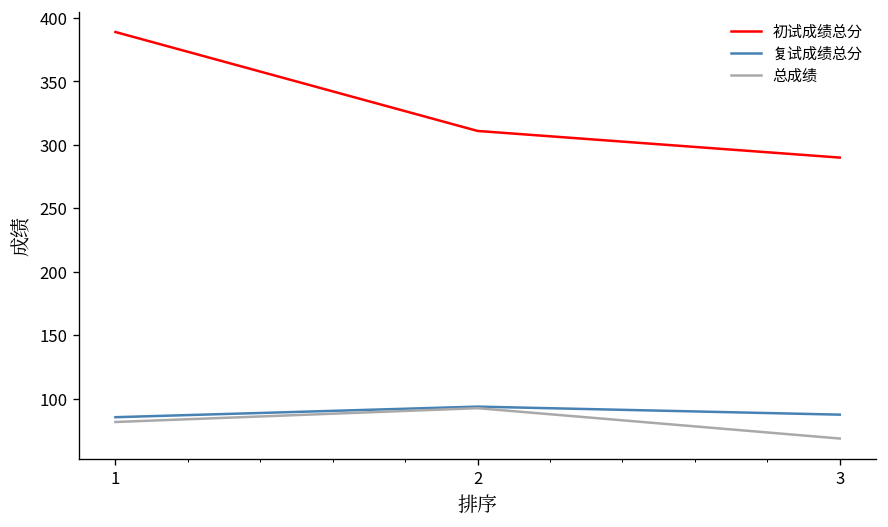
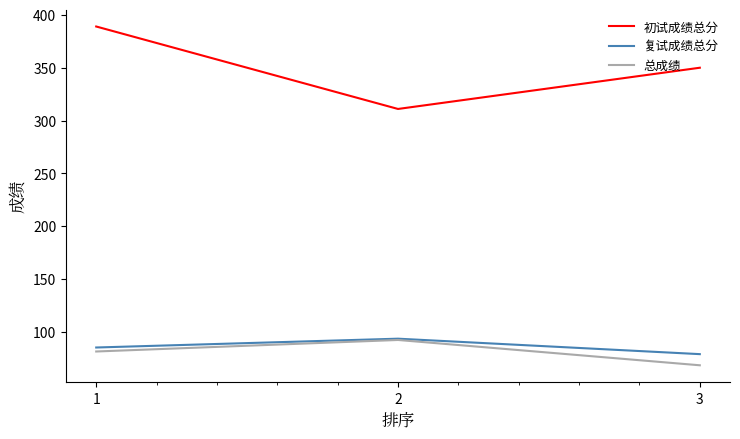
初试成绩总分, 3: 290 -> 350
复试成绩总分, 3: 87 -> 79
